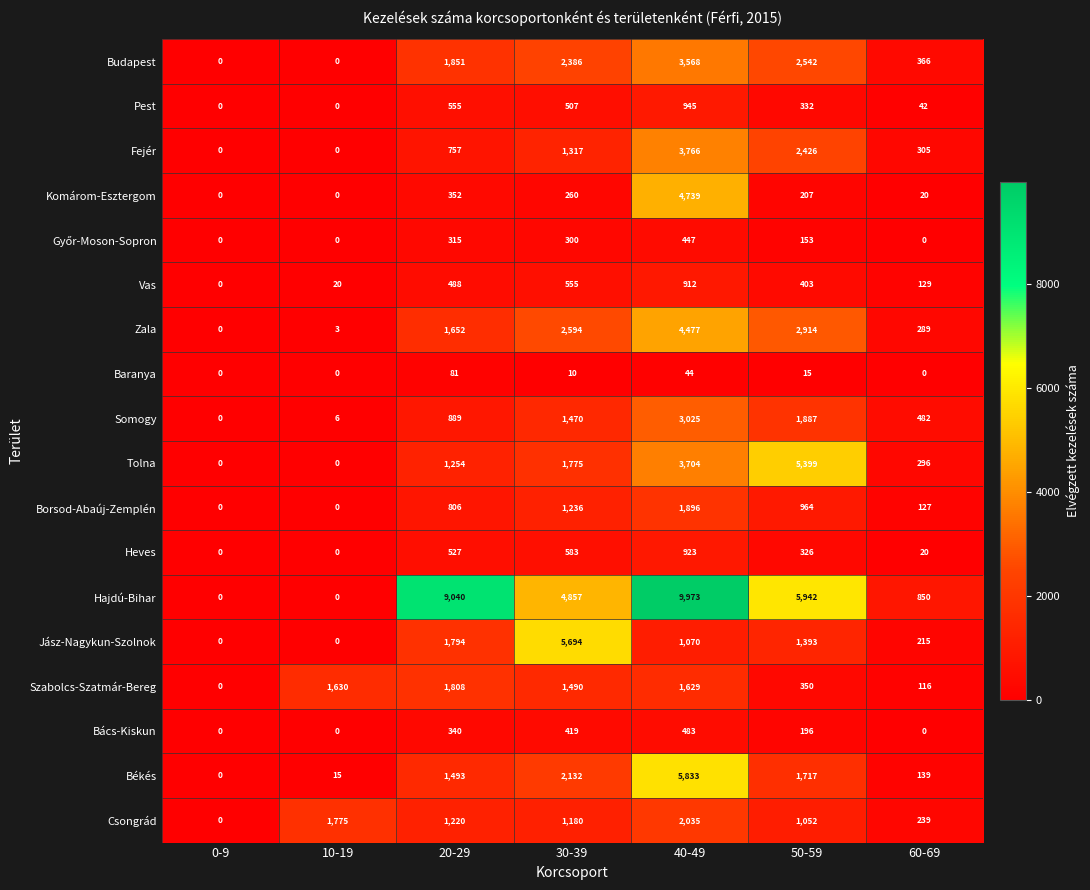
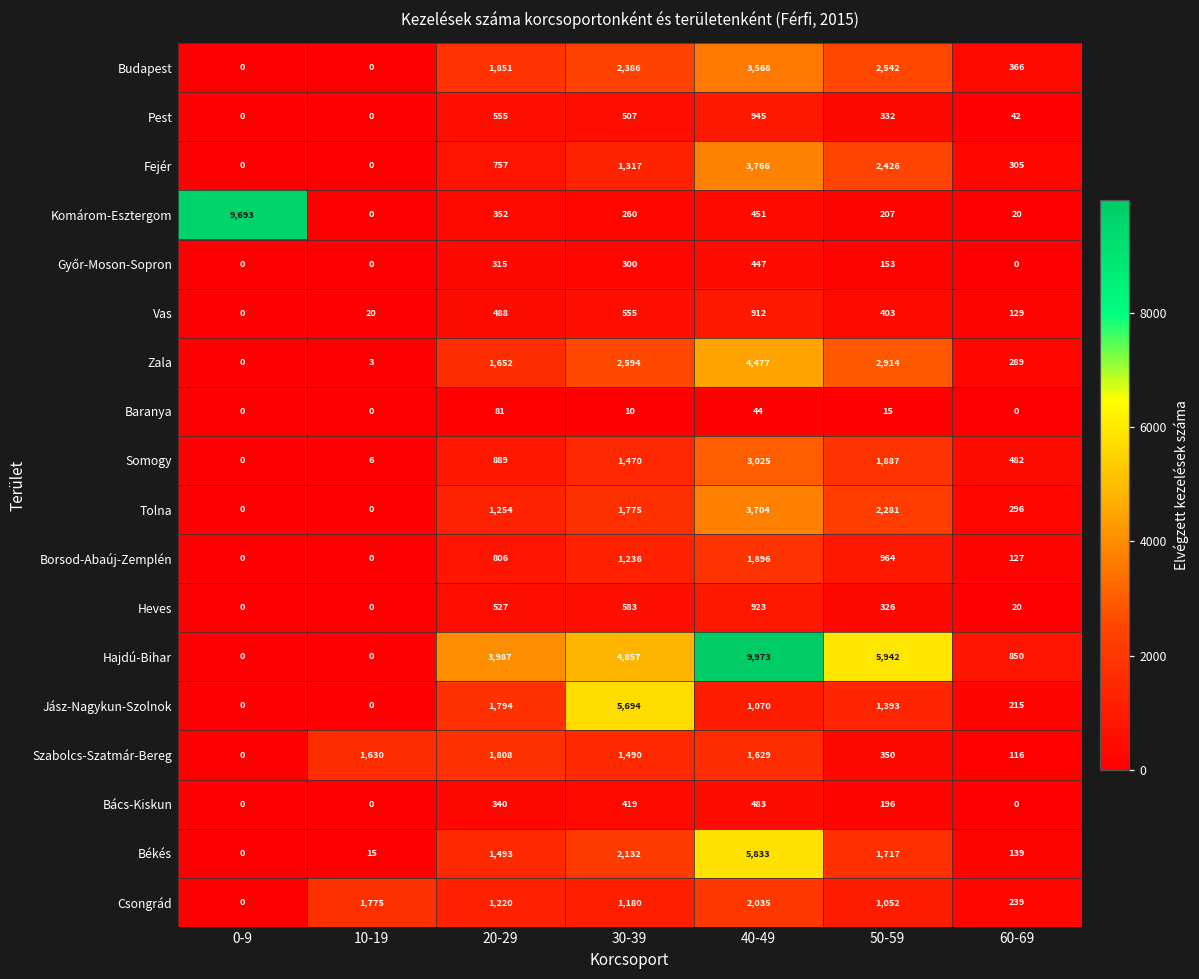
Komárom-Esztergom, 0-9: 0 -> 9,693
Komárom-Esztergom, 40-49: 4,739 -> 451
Tolna, 50-59: 5,399 -> 2,281
Hajdú-Bihar, 20-29: 9,040 -> 3,987
